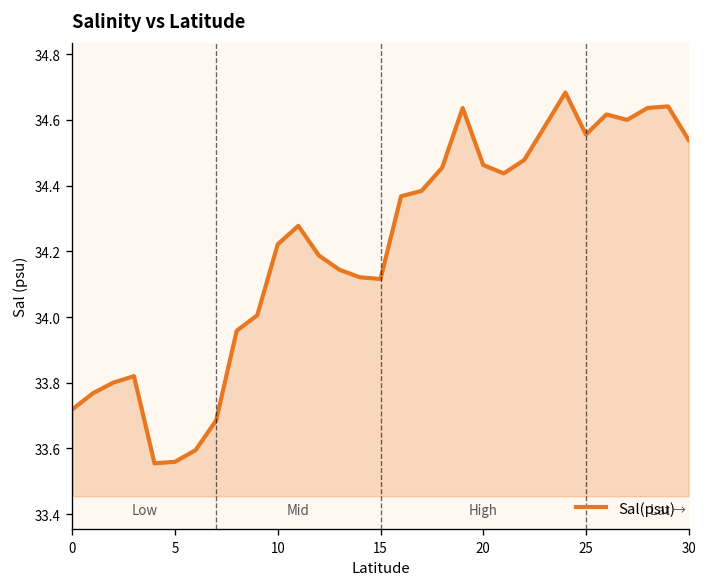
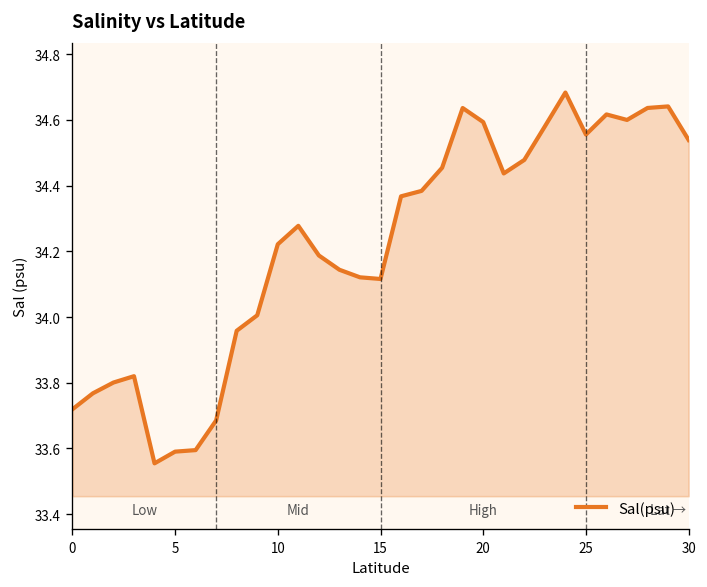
5: 33.56 -> 33.59
20: 34.46 -> 34.59
